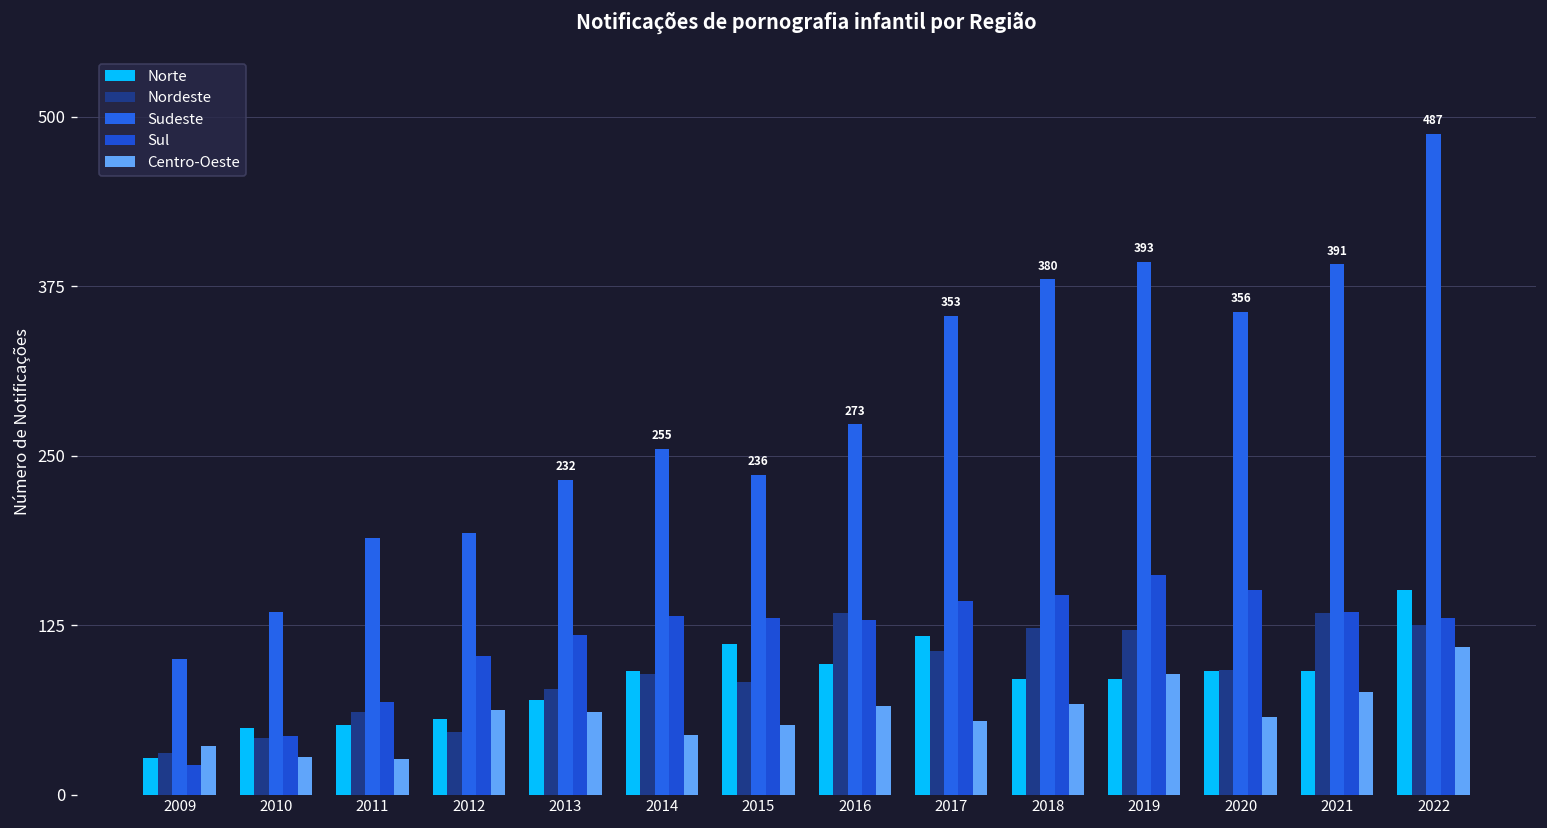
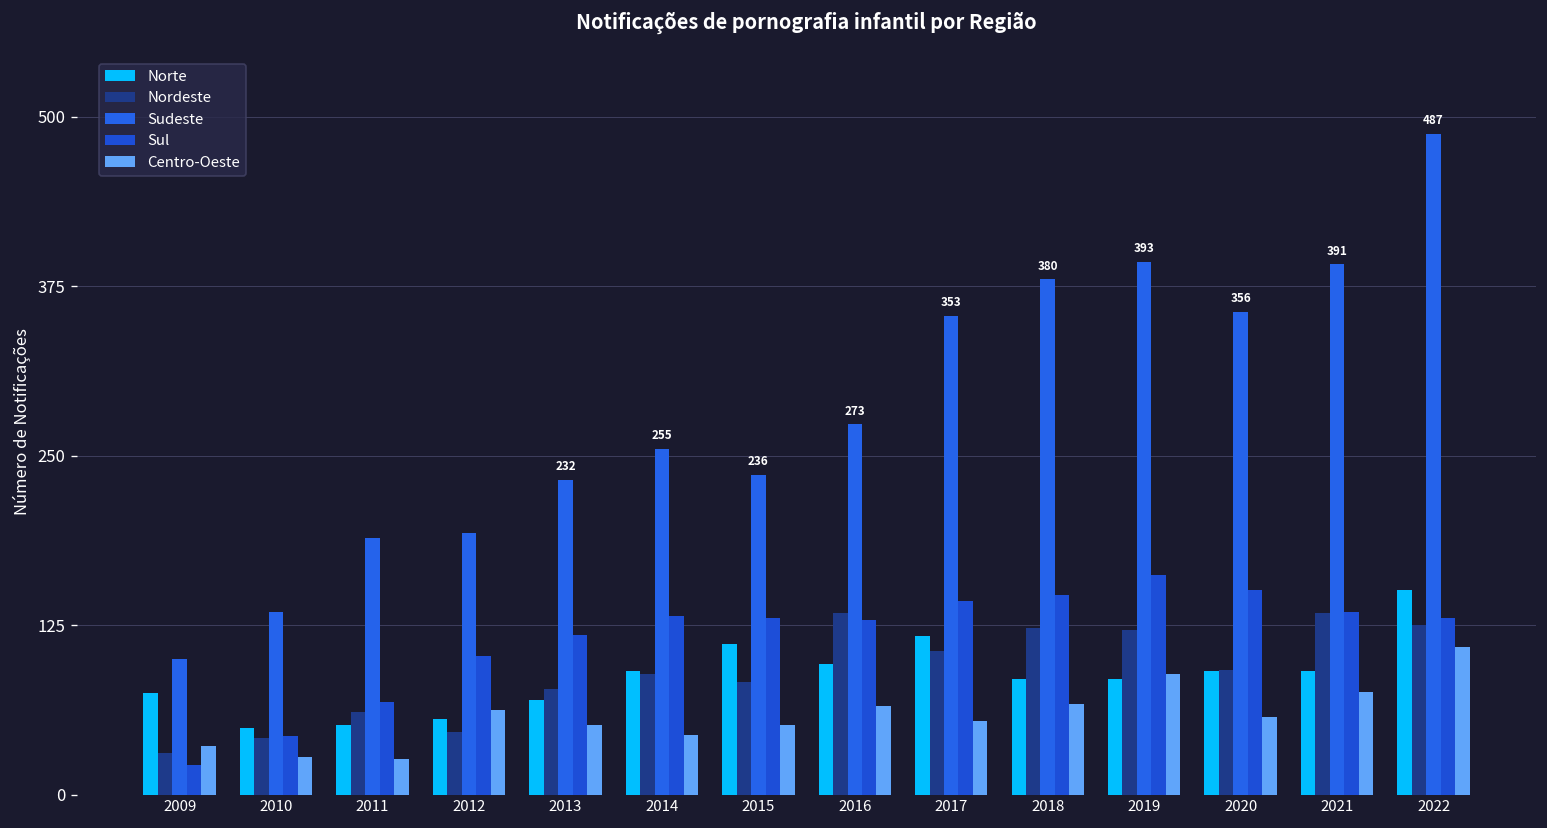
Norte, 2009: 27 -> 75
Centro-Oeste, 2013: 61 -> 51
